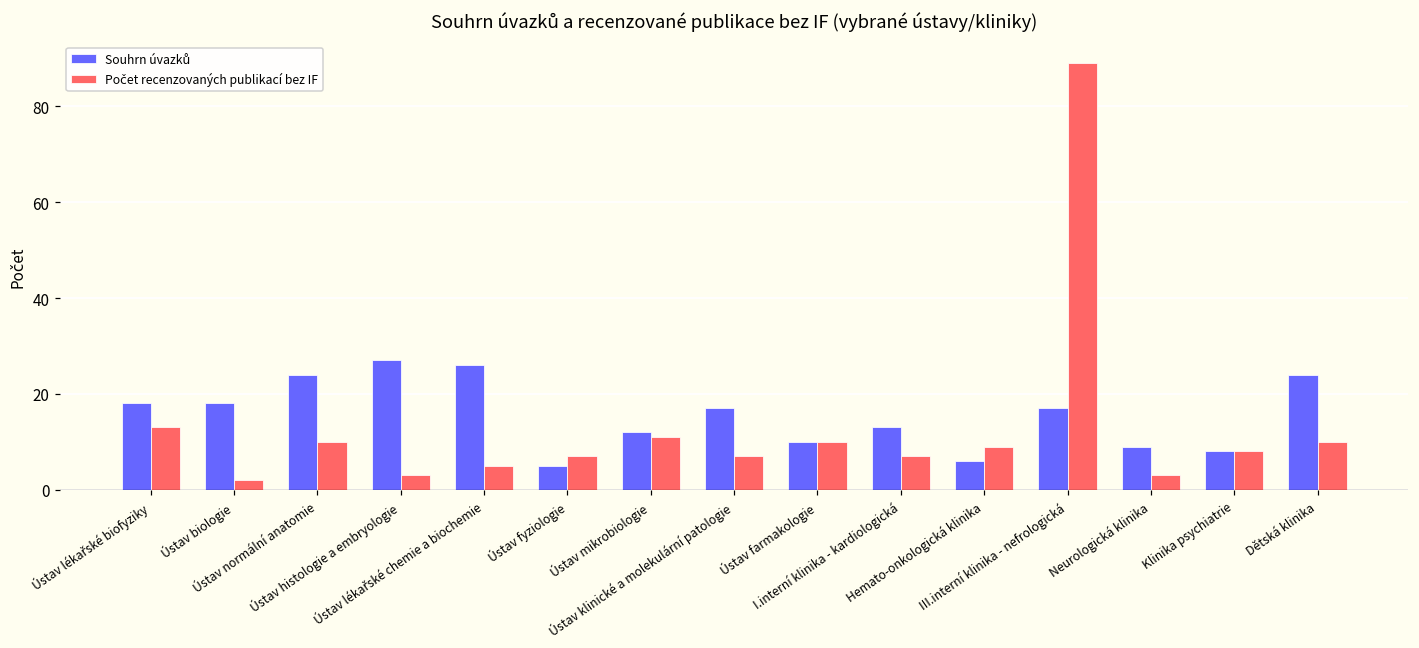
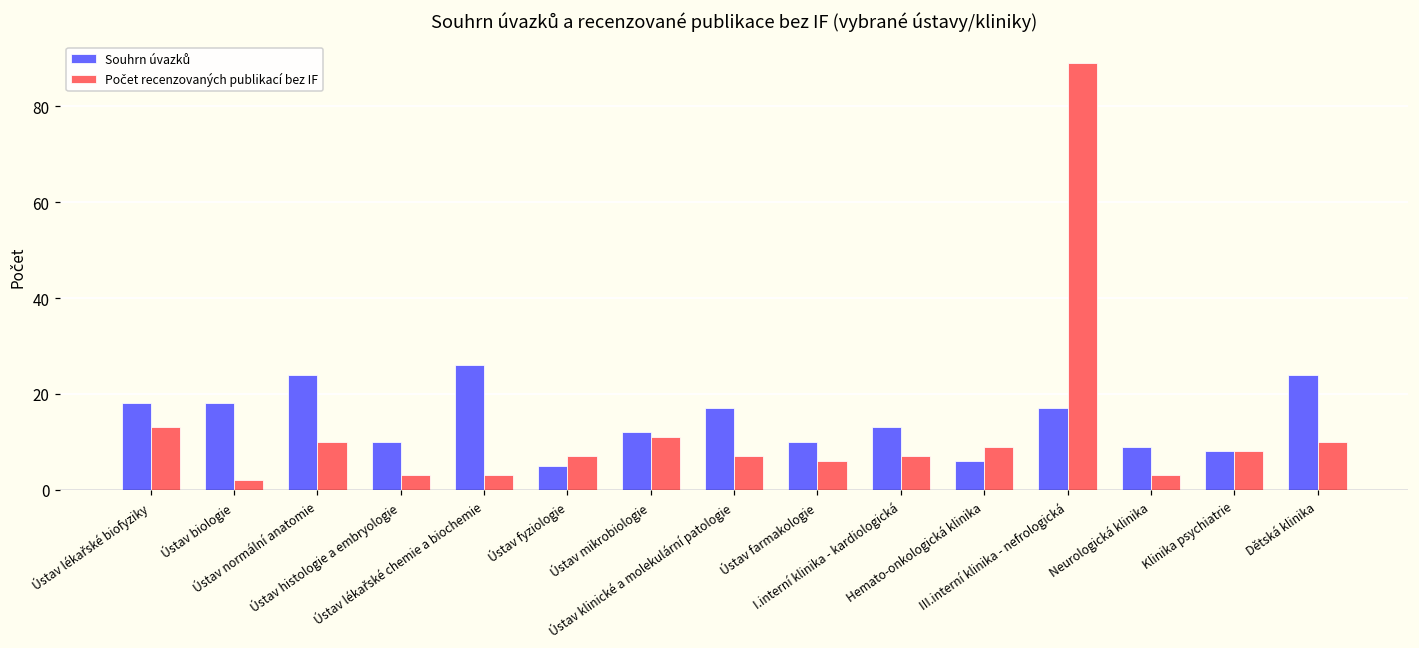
Souhrn úvazků, Ústav histologie a embryologie: 27 -> 10
Počet recenzovaných publikací bez IF, Ústav lékařské chemie a biochemie: 5 -> 3
Počet recenzovaných publikací bez IF, Ústav farmakologie: 10 -> 6
